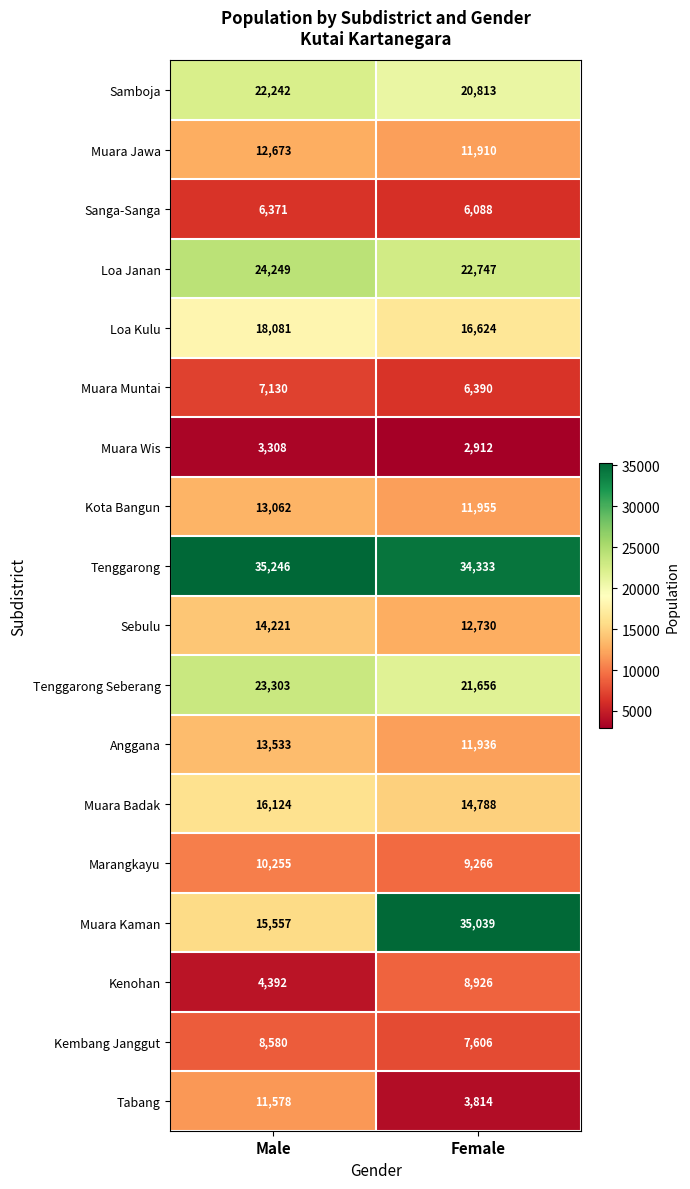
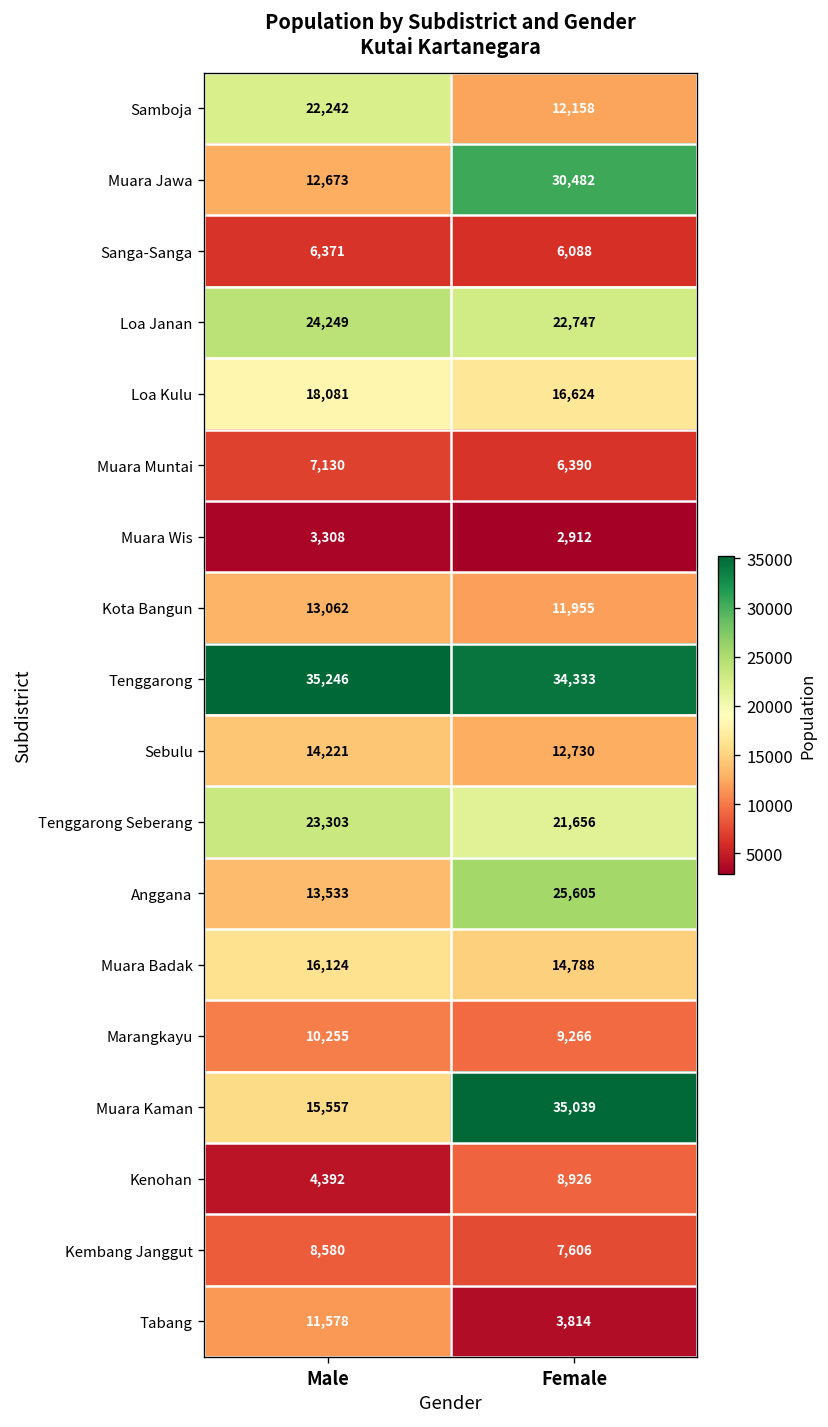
Samboja, Female: 20,813 -> 12,158
Muara Jawa, Female: 11,910 -> 30,482
Anggana, Female: 11,936 -> 25,605
